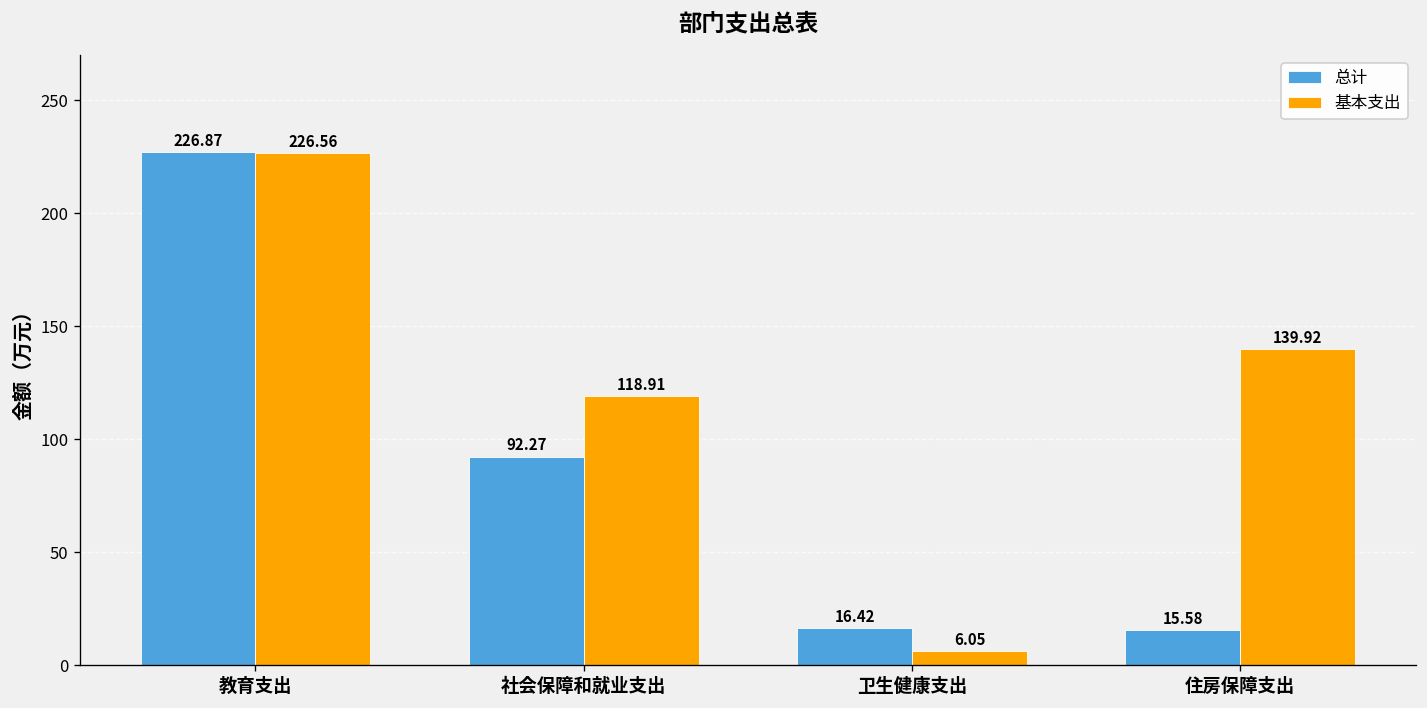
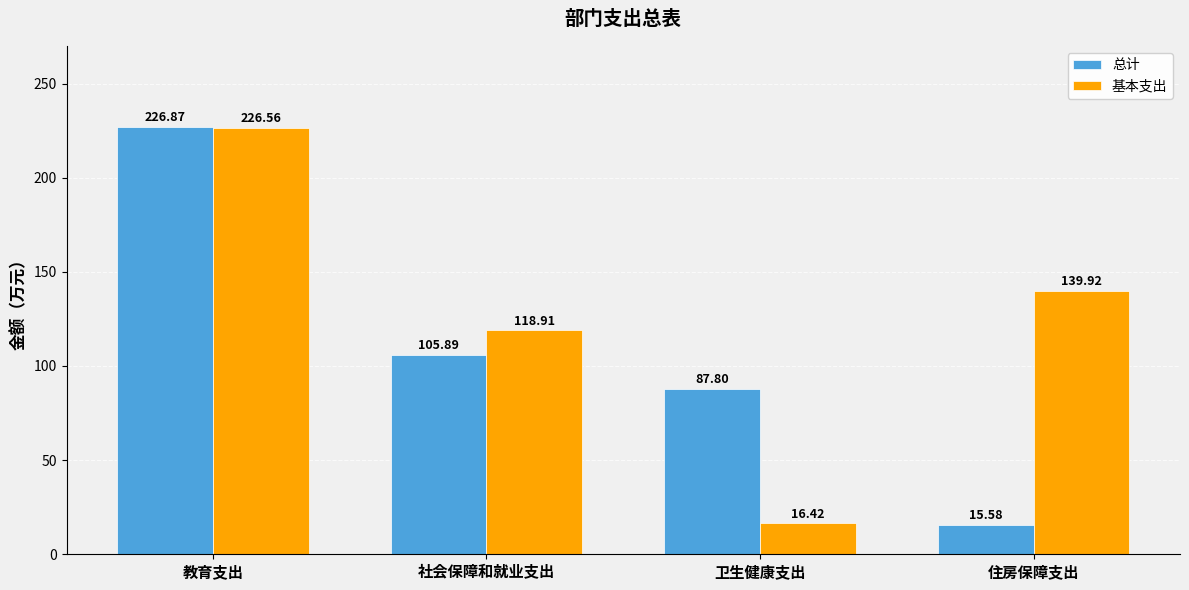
总计, 社会保障和就业支出: 92.27 -> 105.89
总计, 卫生健康支出: 16.42 -> 87.80
基本支出, 卫生健康支出: 6.05 -> 16.42
